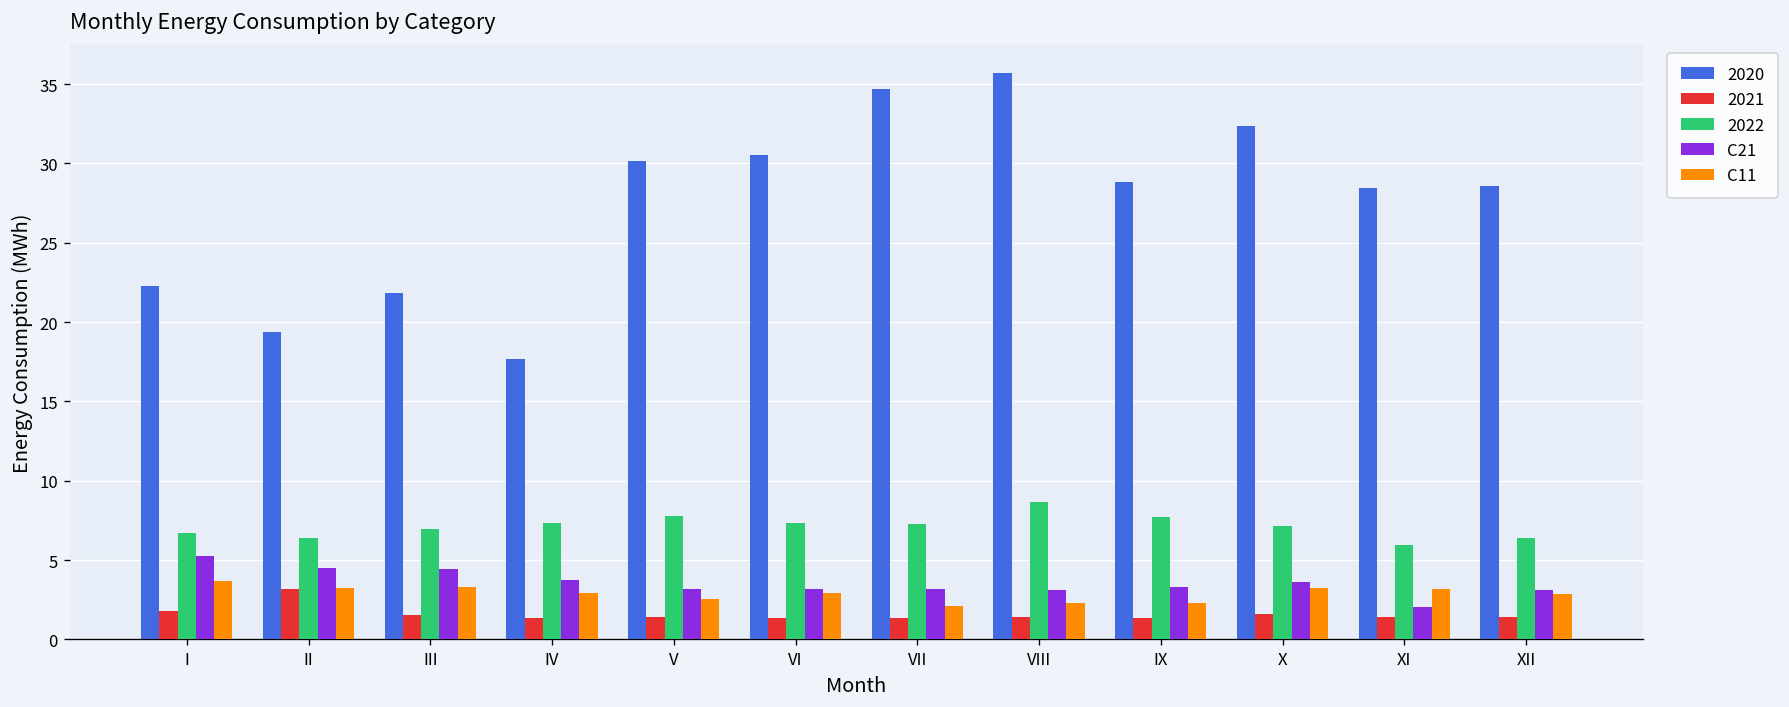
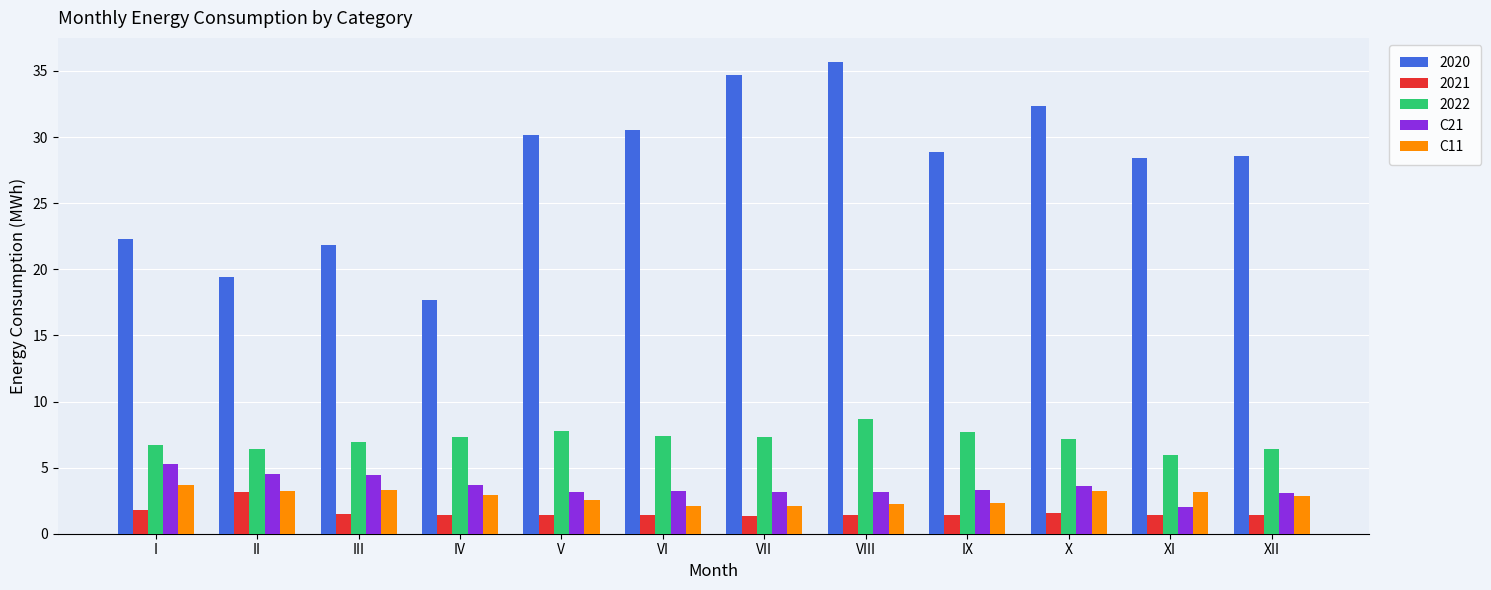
C11, VI: 2.9 -> 2.1
